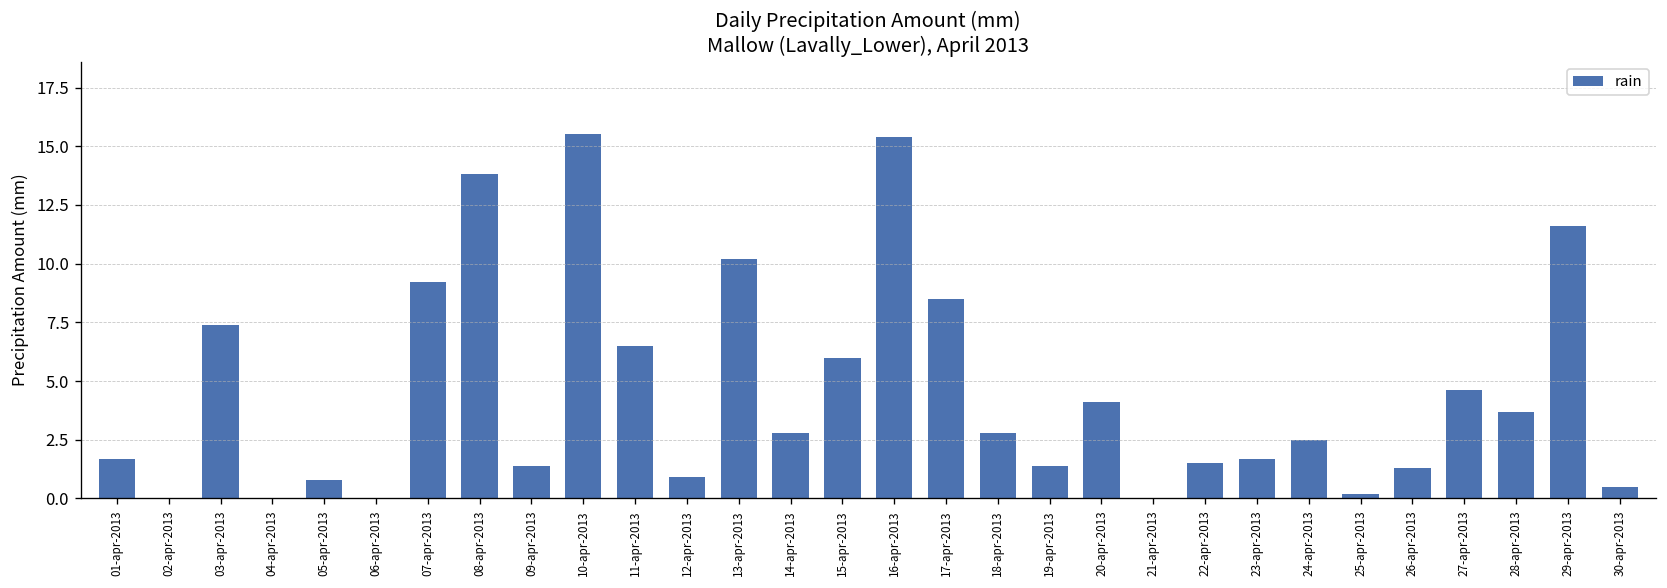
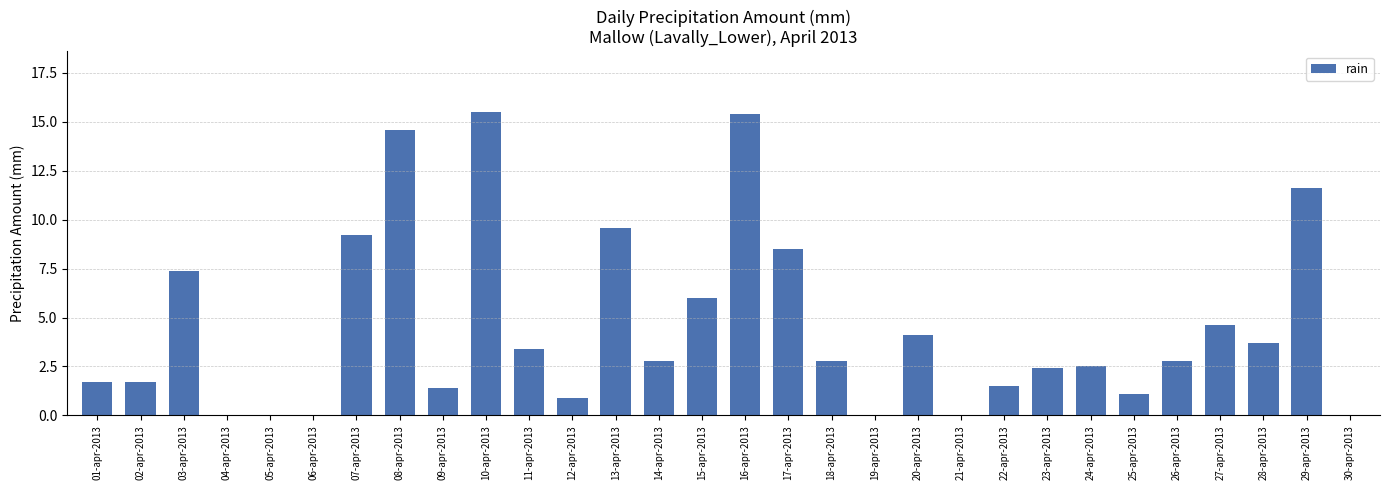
02-apr-2013: 0.0 -> 1.7
05-apr-2013: 0.8 -> 0.0
08-apr-2013: 13.8 -> 14.6
11-apr-2013: 6.5 -> 3.4
13-apr-2013: 10.2 -> 9.6
19-apr-2013: 1.4 -> 0.0
23-apr-2013: 1.7 -> 2.4
25-apr-2013: 0.2 -> 1.1
26-apr-2013: 1.3 -> 2.8
30-apr-2013: 0.5 -> 0.0
